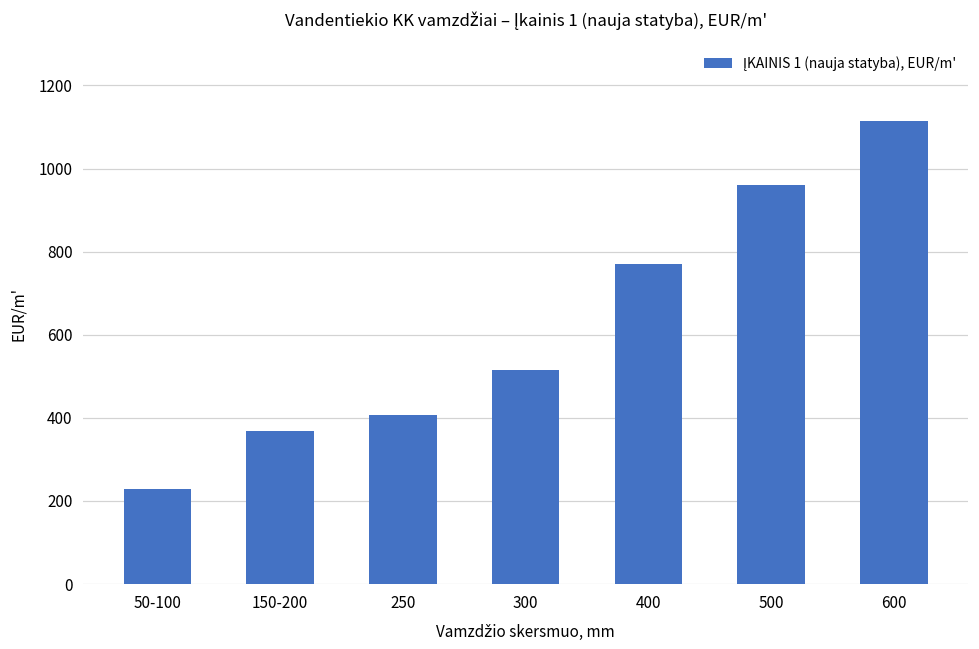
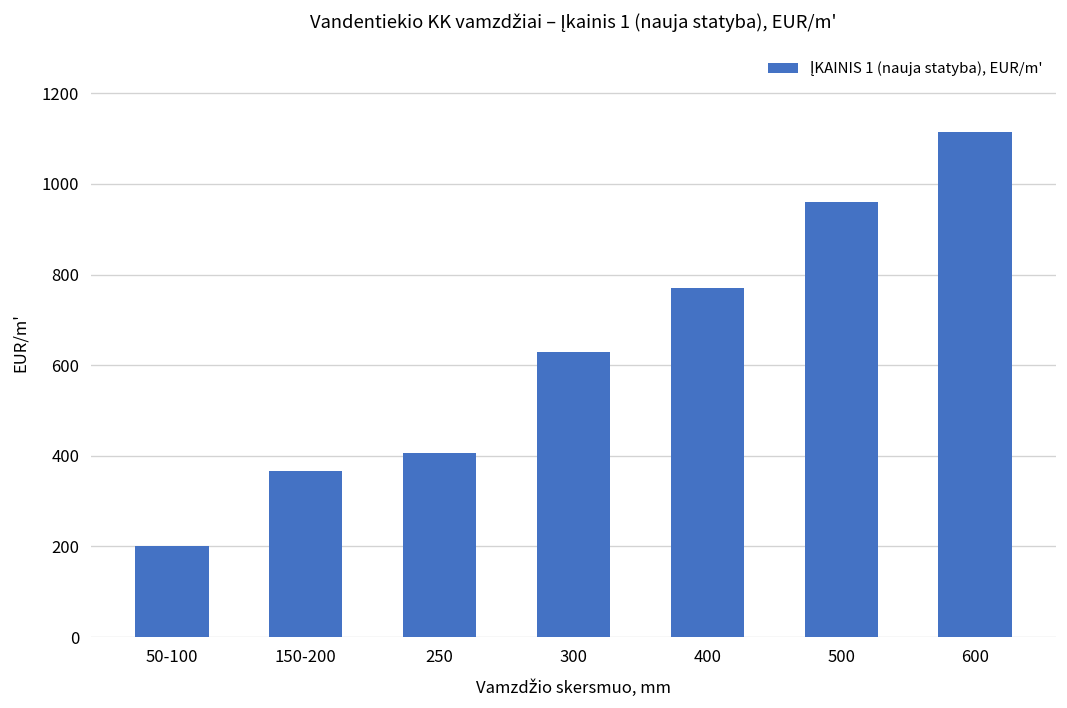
50-100: 230 -> 200
300: 520 -> 630
